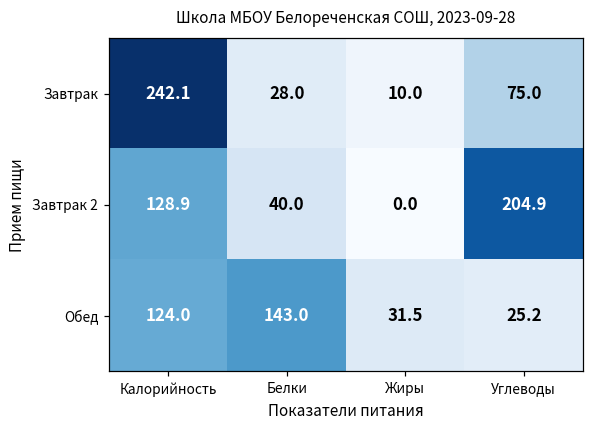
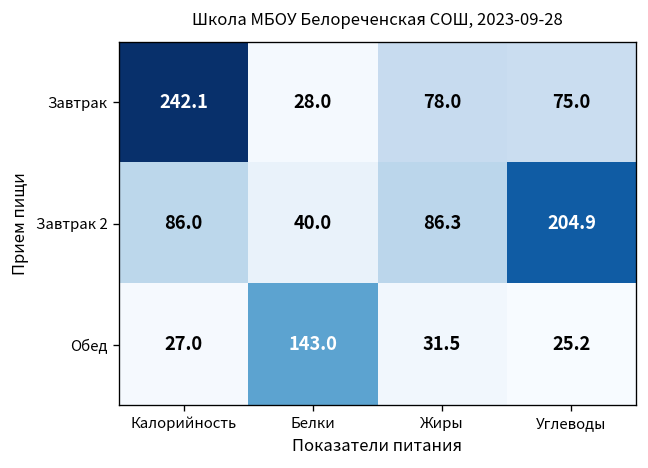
Завтрак, Жиры: 10.0 -> 78.0
Завтрак 2, Калорийность: 128.9 -> 86.0
Завтрак 2, Жиры: 0.0 -> 86.3
Обед, Калорийность: 124.0 -> 27.0
